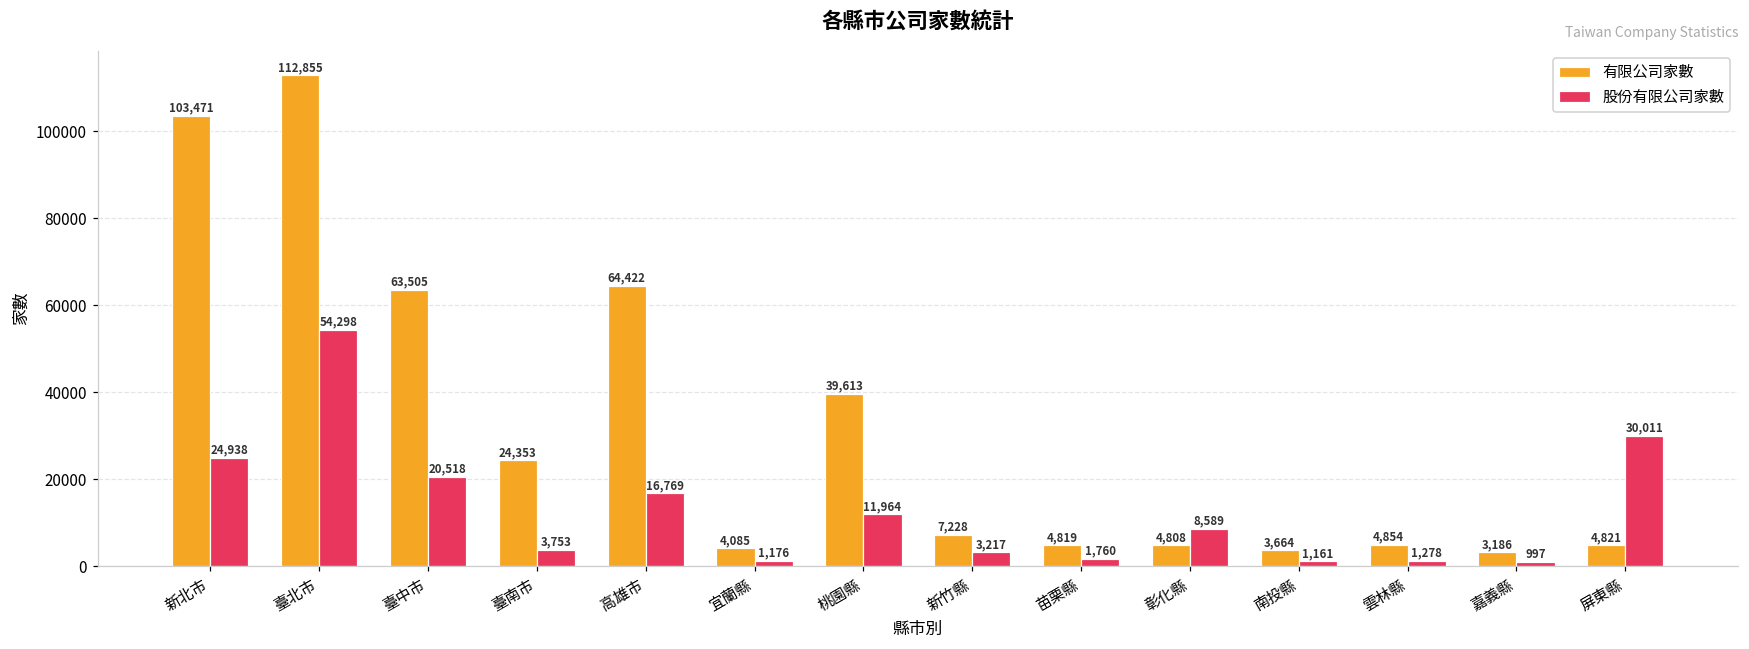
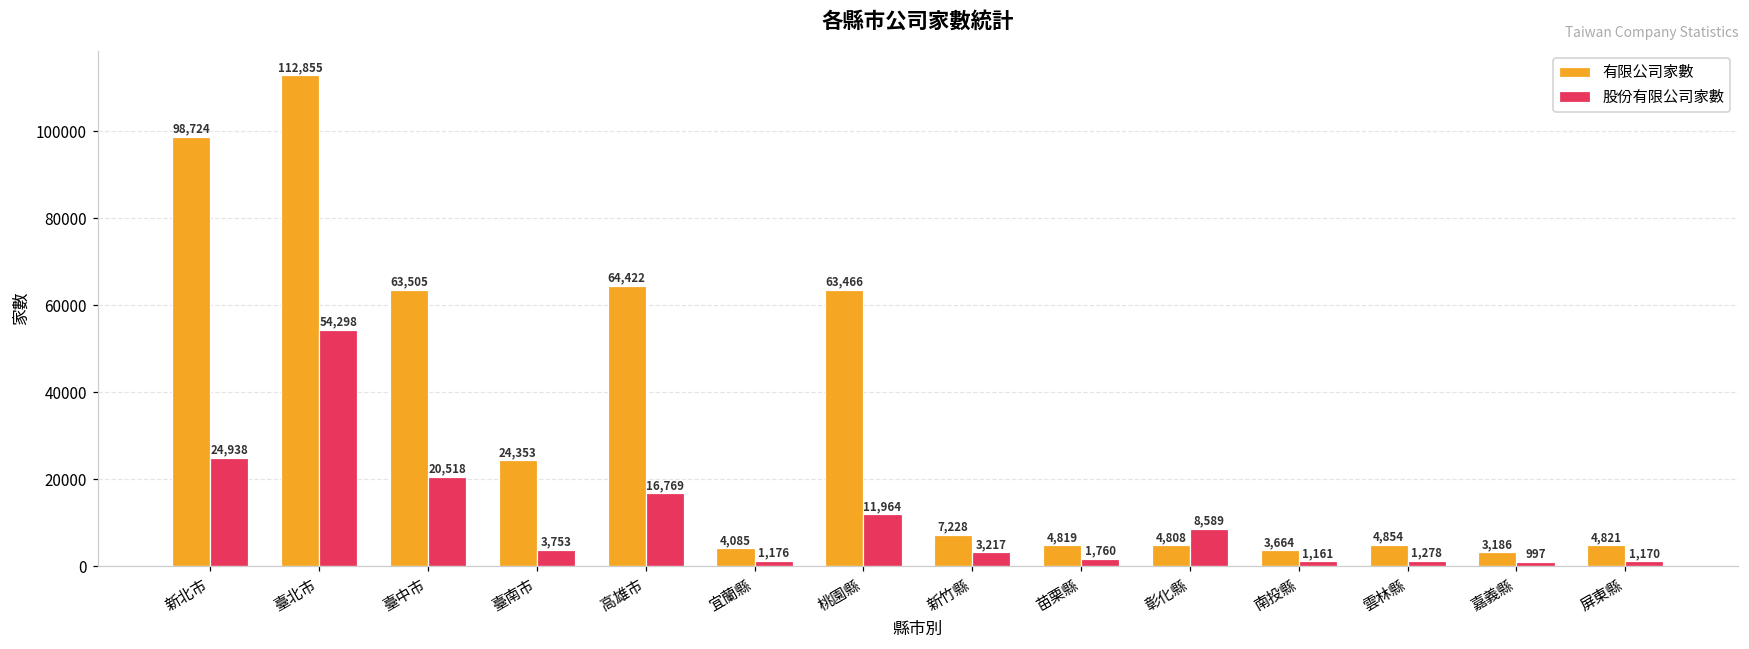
有限公司家數, 新北市: 103,471 -> 98,724
有限公司家數, 桃園縣: 39,613 -> 63,466
股份有限公司家數, 屏東縣: 30,011 -> 1,170
